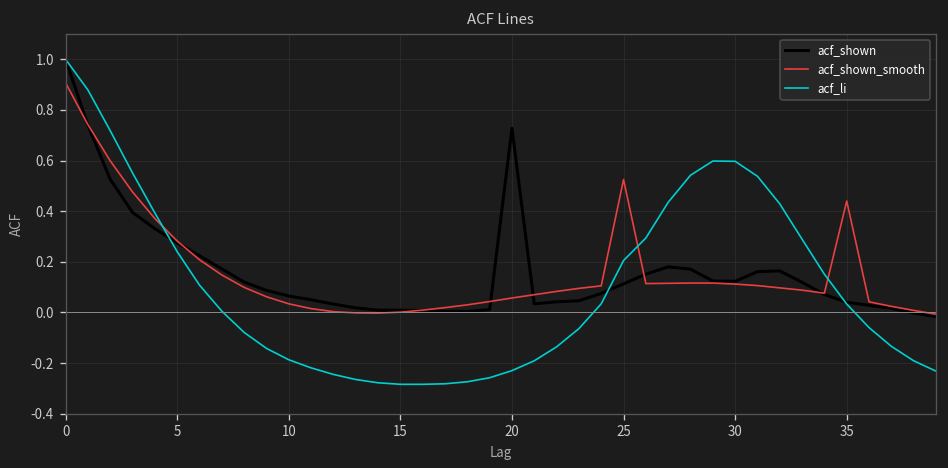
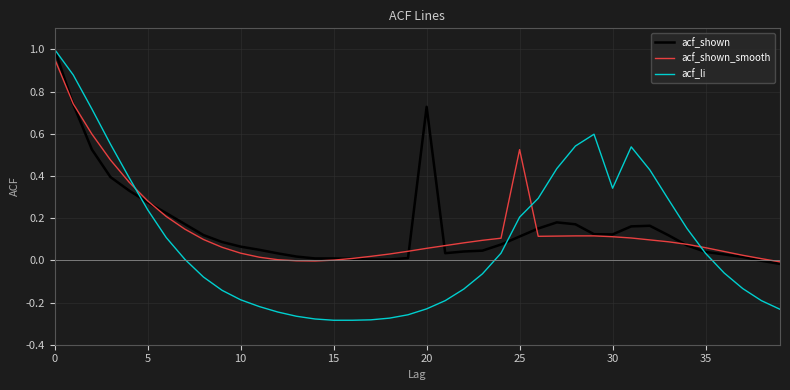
acf_shown_smooth, 0: 0.91 -> 0.96
acf_li, 30: 0.60 -> 0.34
acf_shown_smooth, 35: 0.44 -> 0.06
